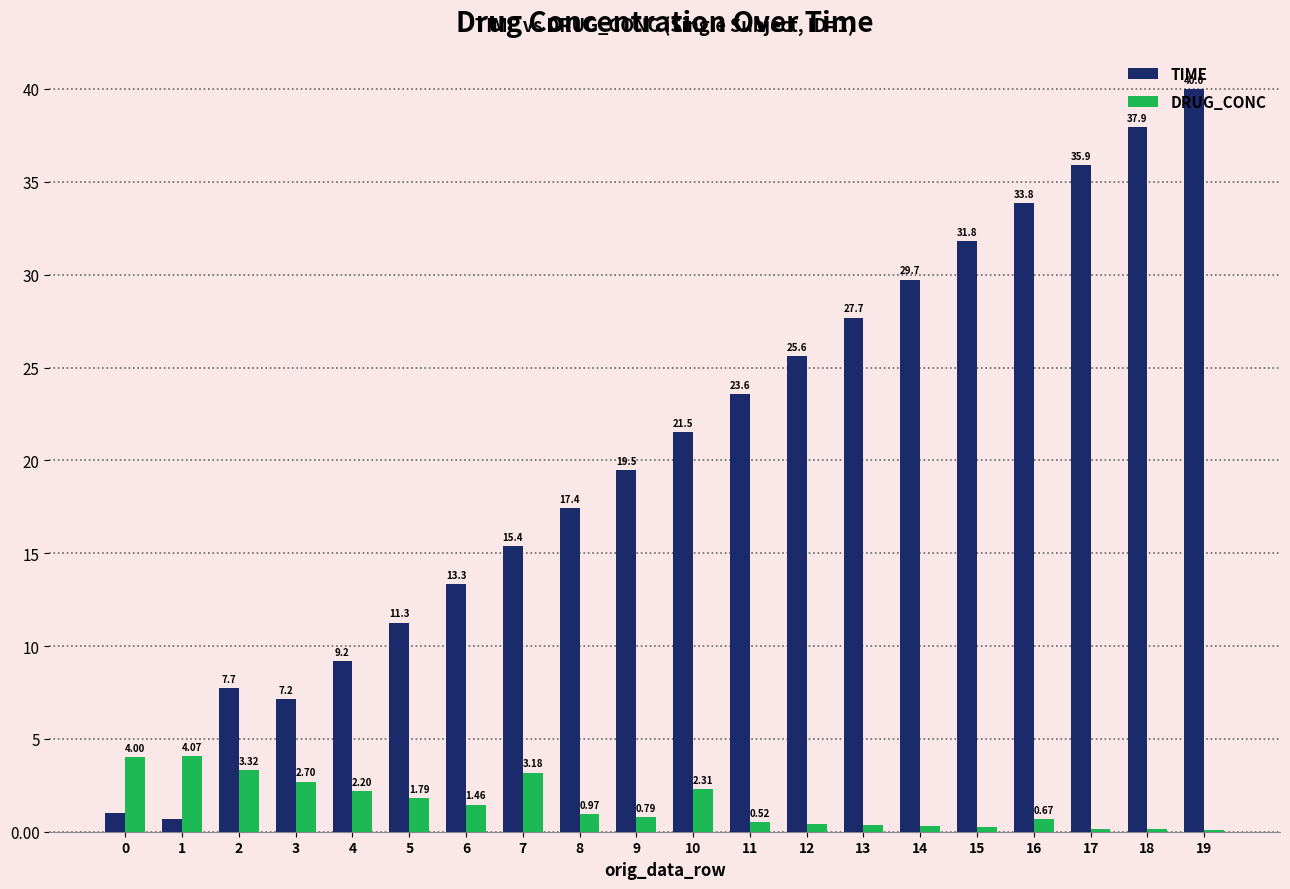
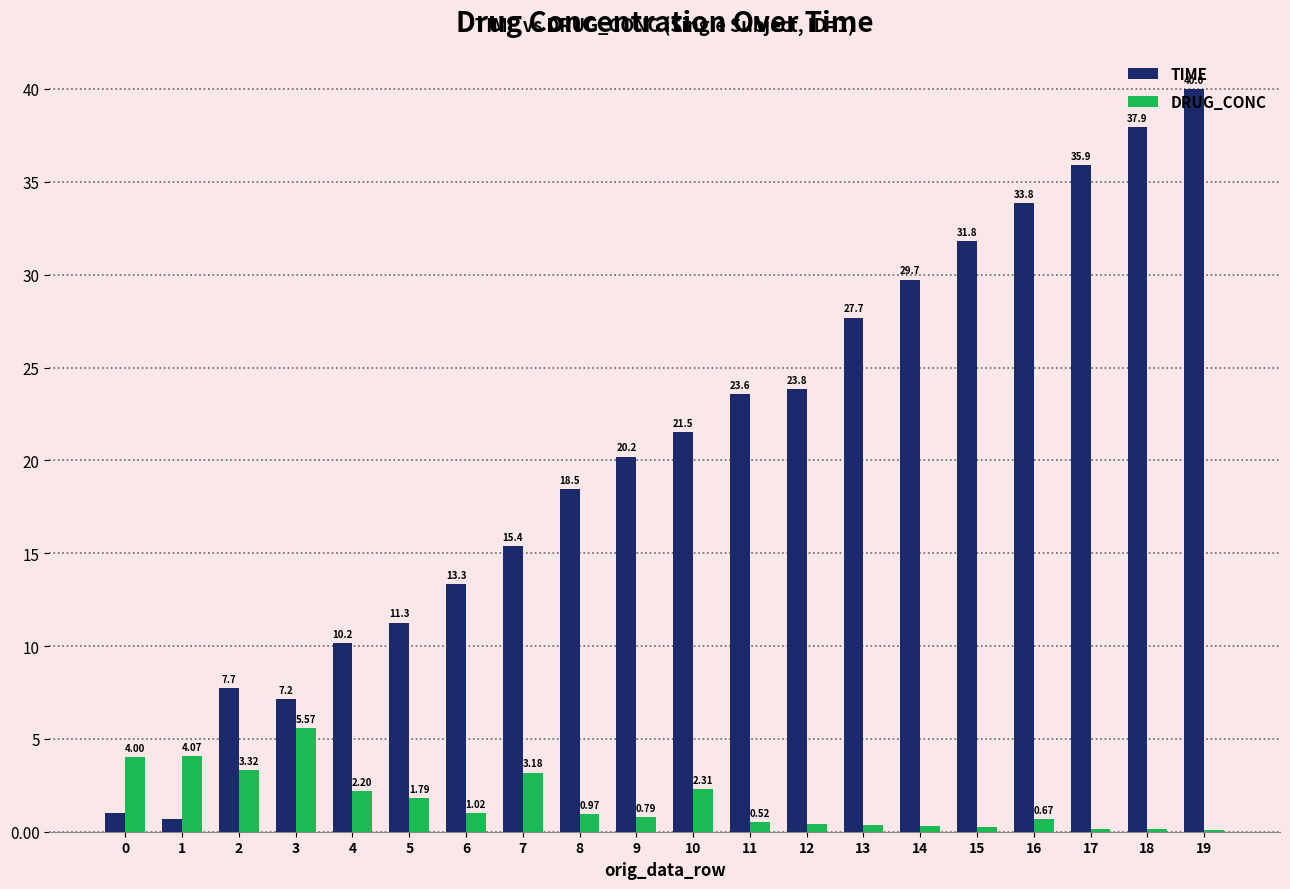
DRUG_CONC, 3: 2.70 -> 5.57
TIME, 4: 9.2 -> 10.2
DRUG_CONC, 6: 1.46 -> 1.02
TIME, 8: 17.4 -> 18.5
TIME, 9: 19.5 -> 20.2
TIME, 12: 25.6 -> 23.8
